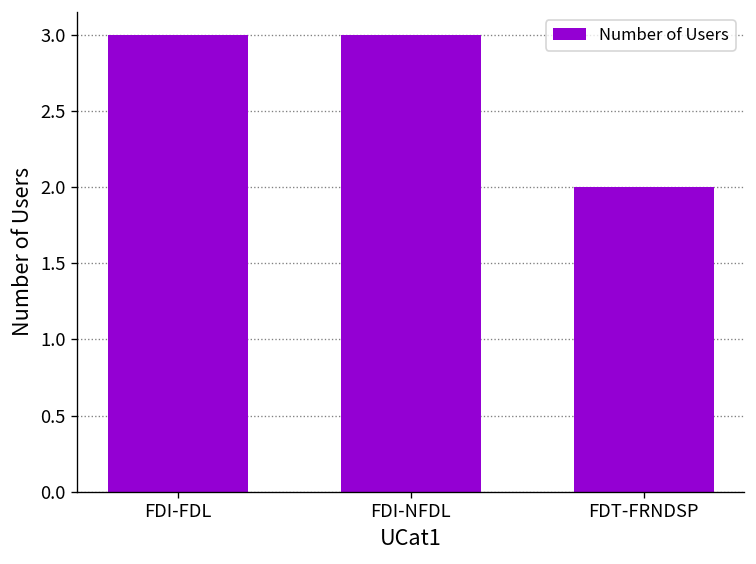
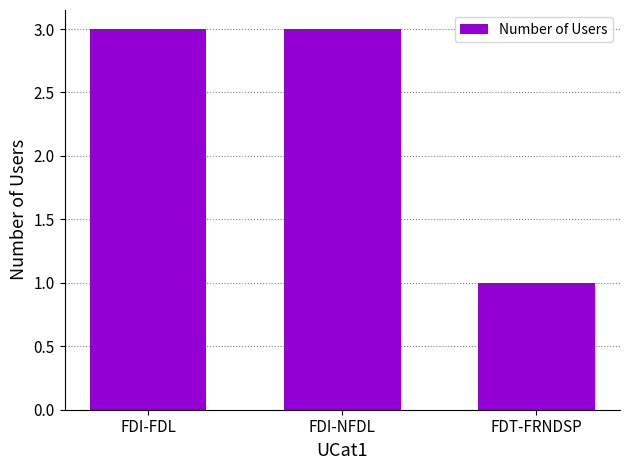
FDT-FRNDSP: 2 -> 1
